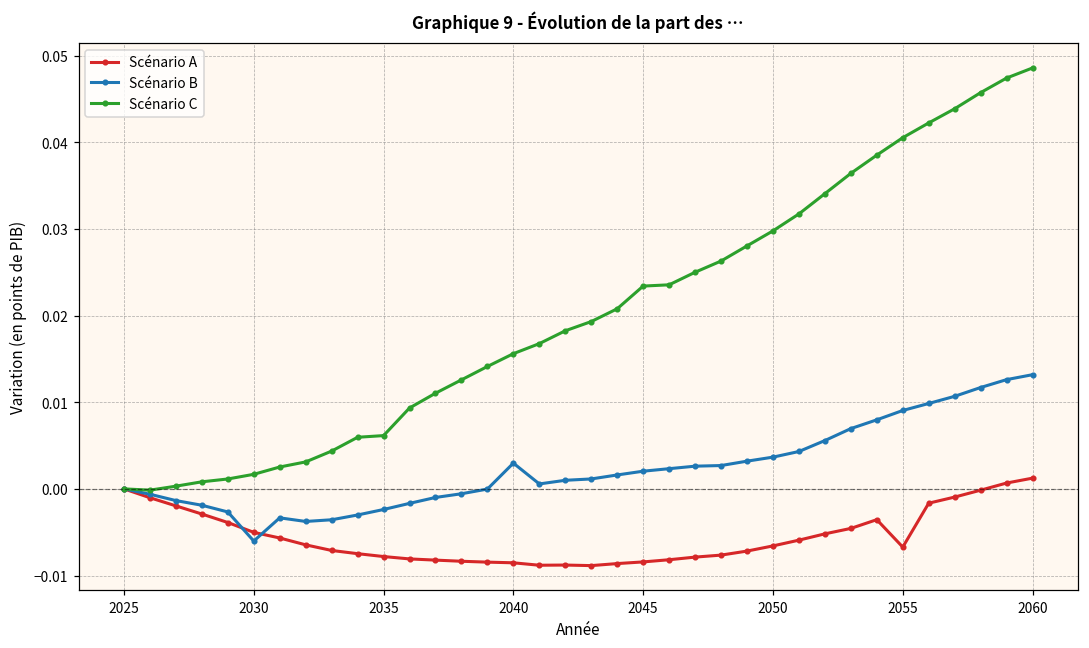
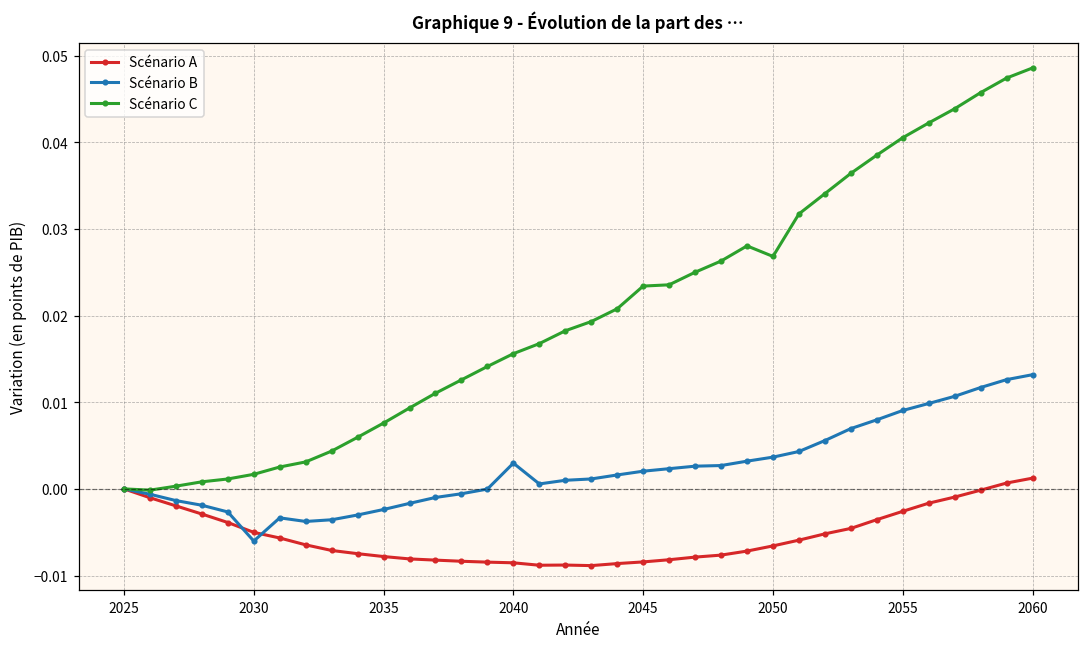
Scénario C, 2035: 0.006 -> 0.008
Scénario C, 2050: 0.030 -> 0.027
Scénario A, 2055: -0.007 -> -0.003
